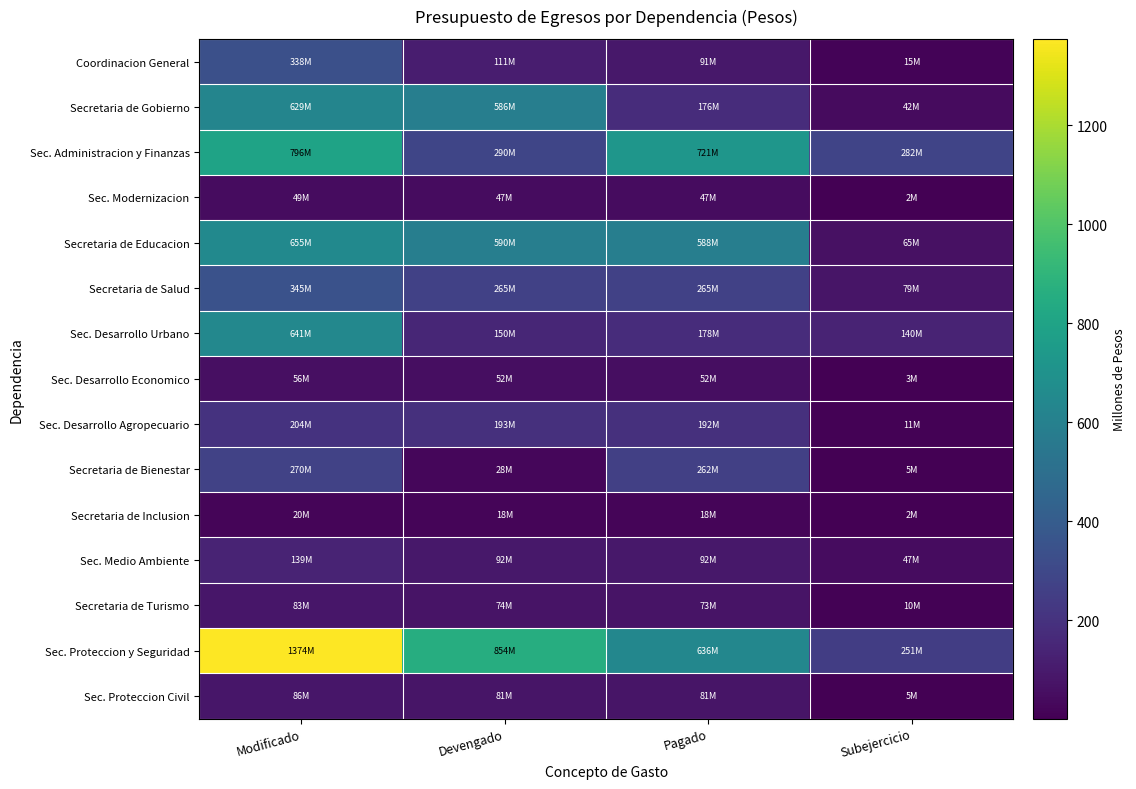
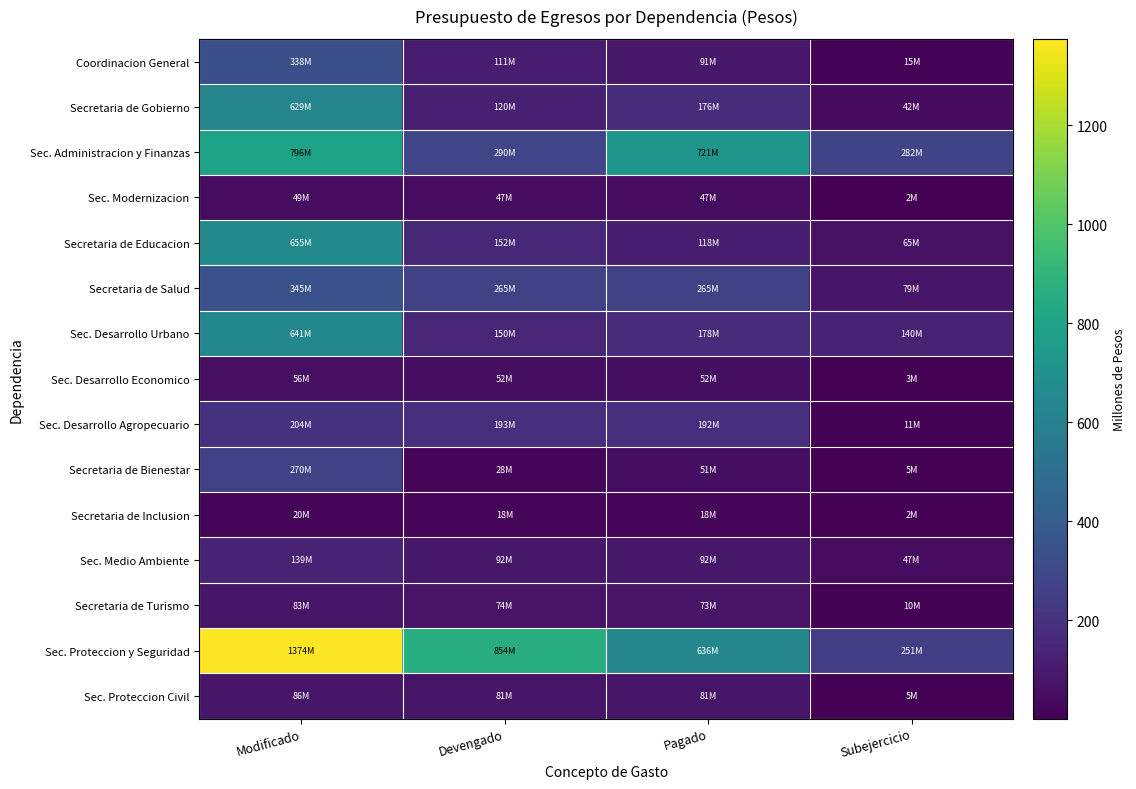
Secretaria de Gobierno, Devengado: 586M -> 120M
Secretaria de Educacion, Devengado: 590M -> 152M
Secretaria de Educacion, Pagado: 588M -> 118M
Secretaria de Bienestar, Pagado: 262M -> 51M
